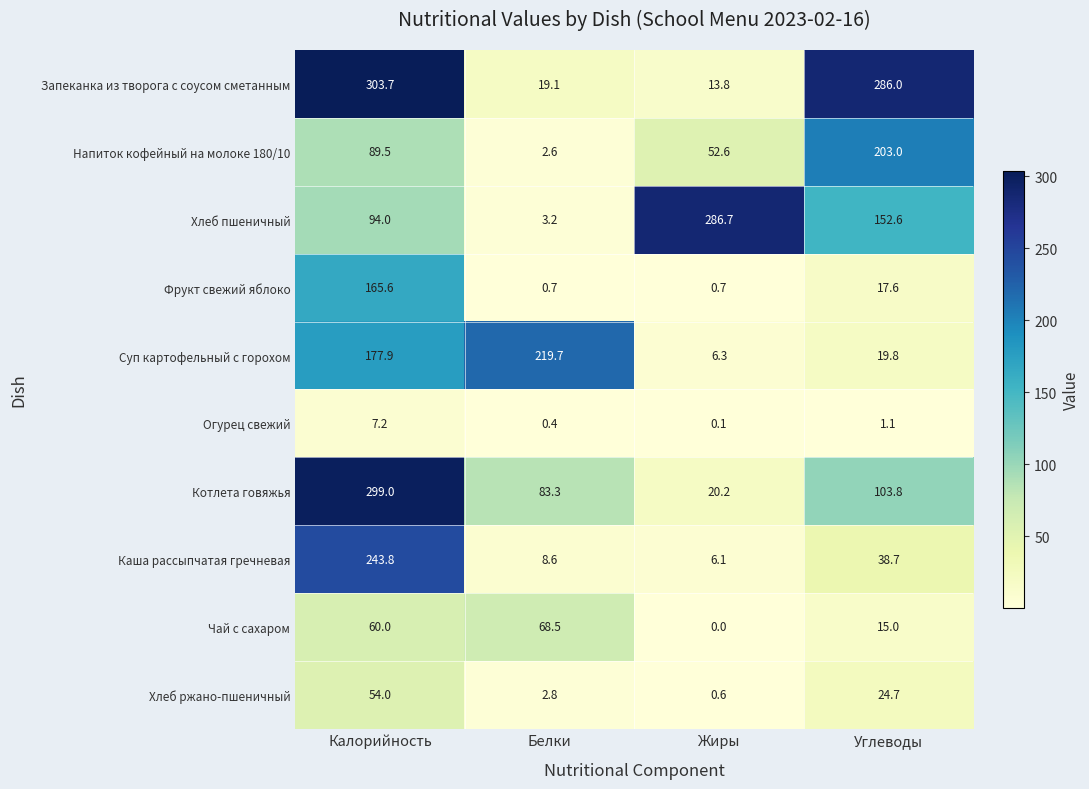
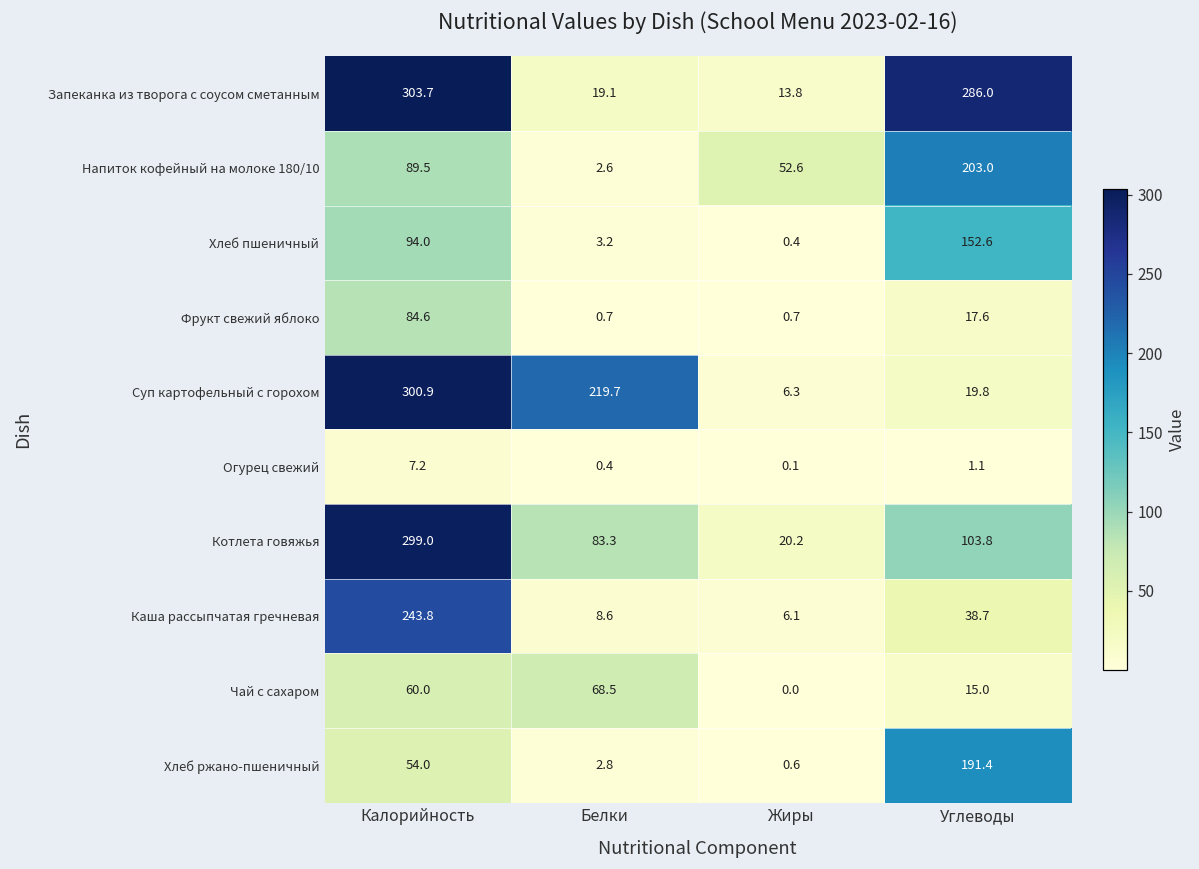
Хлеб пшеничный, Жиры: 286.7 -> 0.4
Фрукт свежий яблоко, Калорийность: 165.6 -> 84.6
Суп картофельный с горохом, Калорийность: 177.9 -> 300.9
Хлеб ржано-пшеничный, Углеводы: 24.7 -> 191.4
